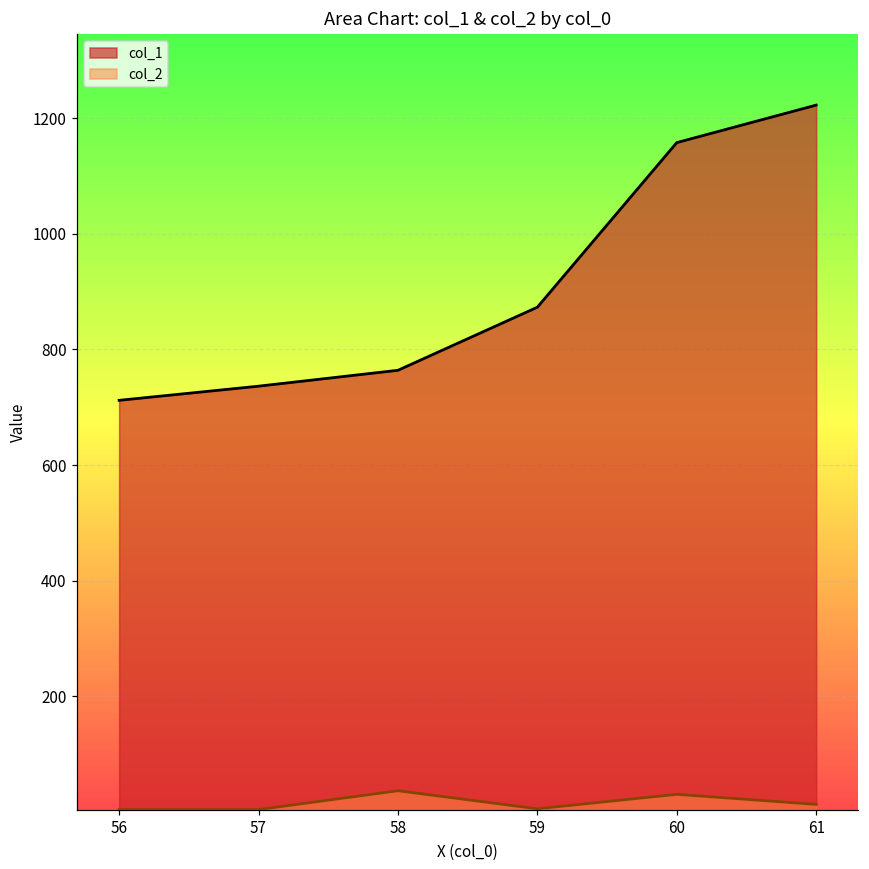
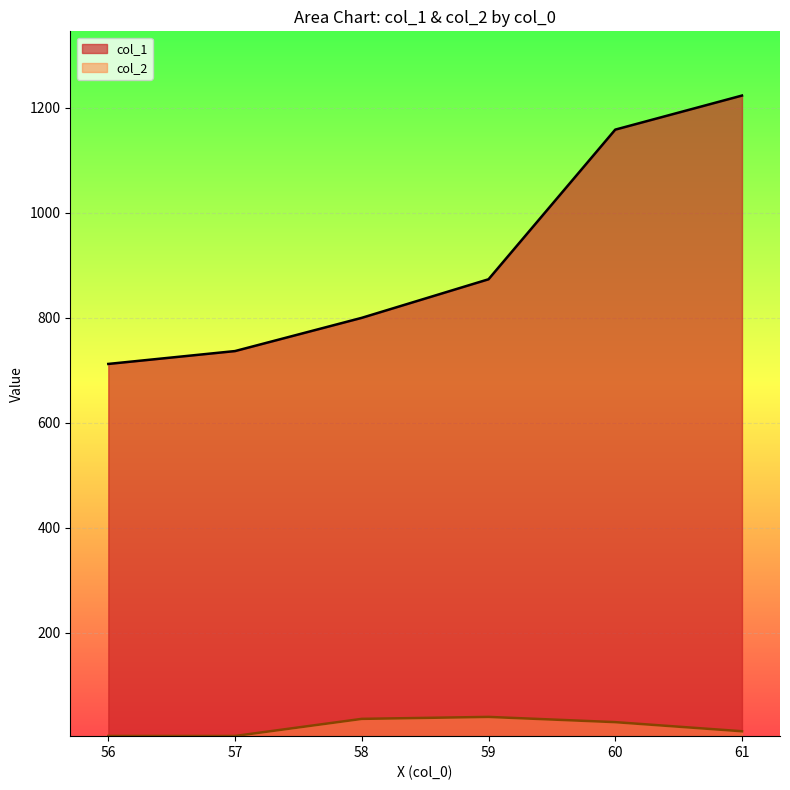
col_1, 58: 760 -> 800
col_2, 59: 0 -> 40
